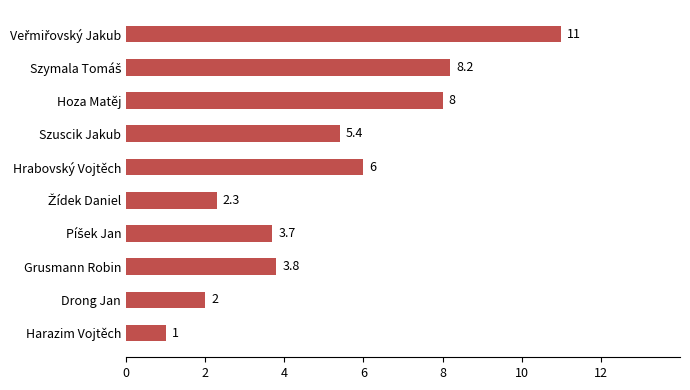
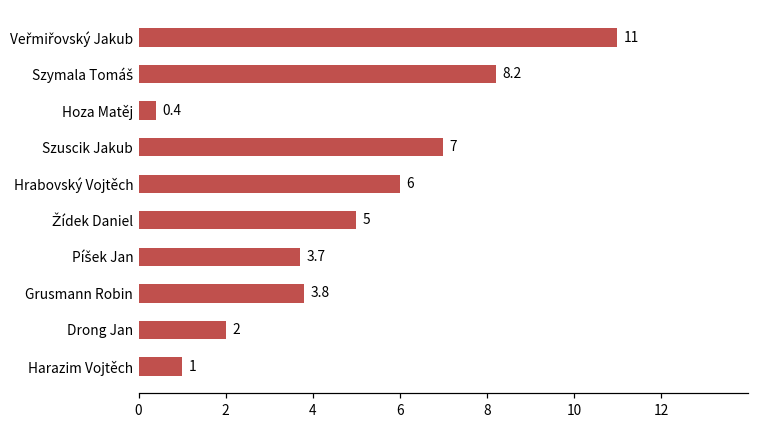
Hoza Matěj: 8 -> 0.4
Szuscik Jakub: 5.4 -> 7
Žídek Daniel: 2.3 -> 5
